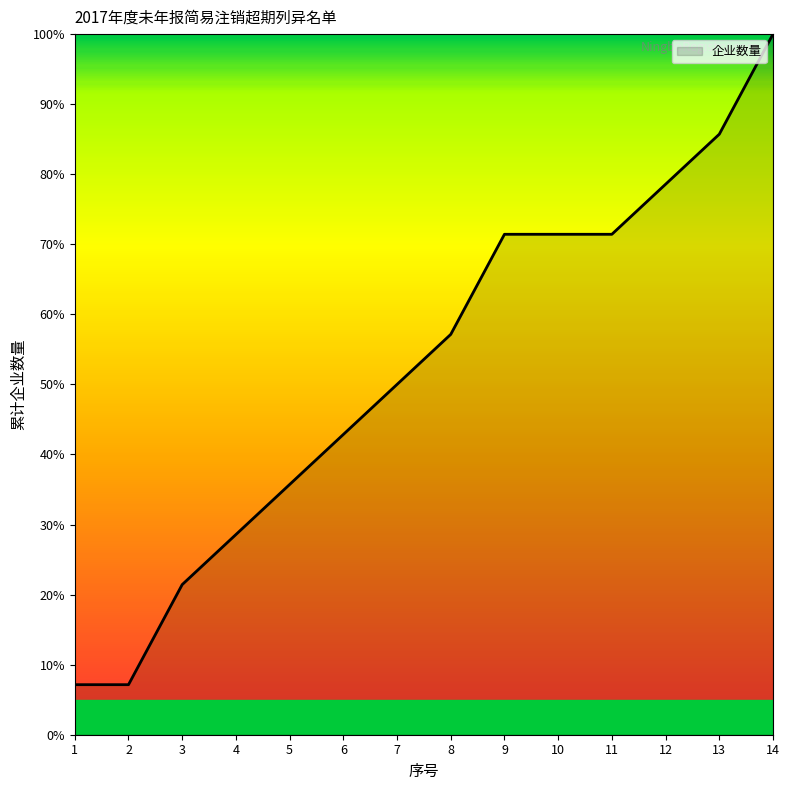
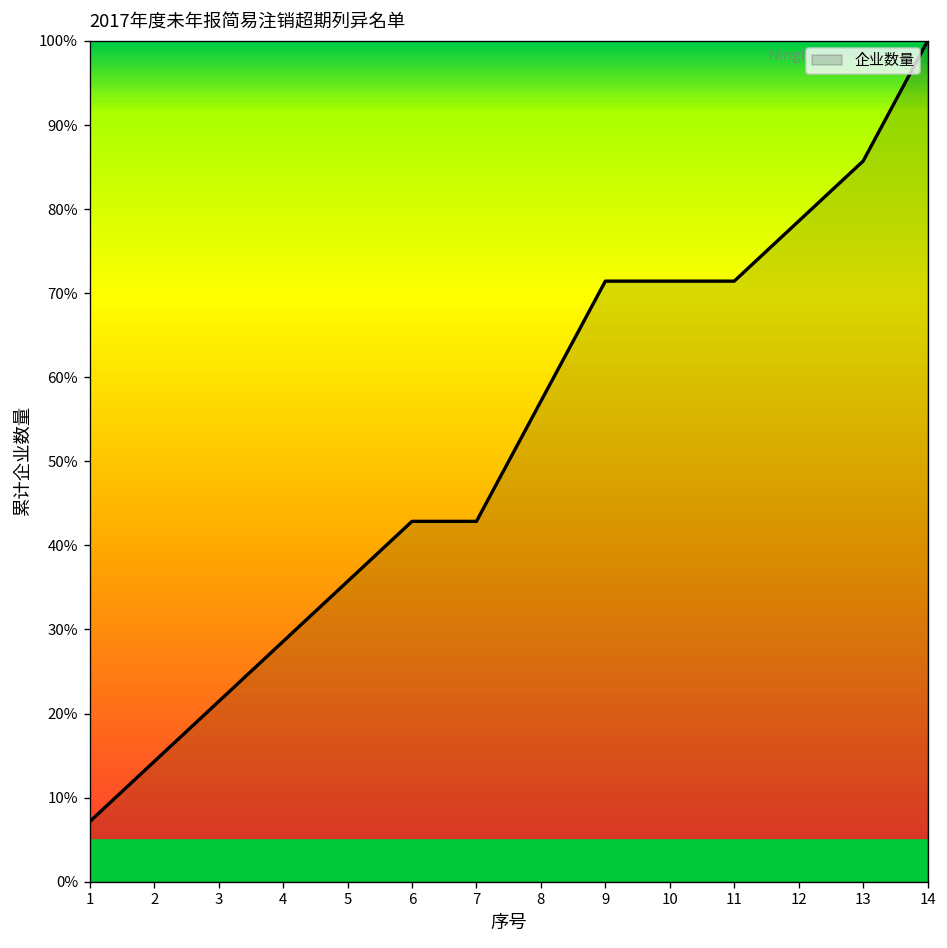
2: 7% -> 14%
7: 50% -> 43%
